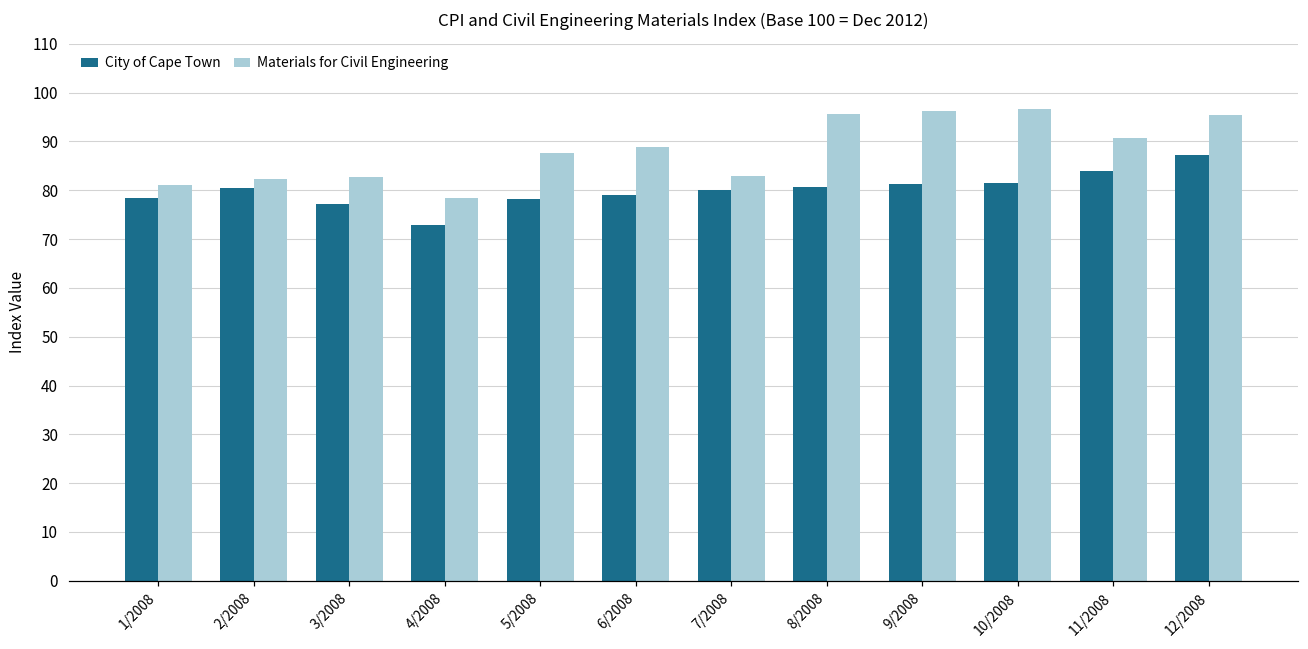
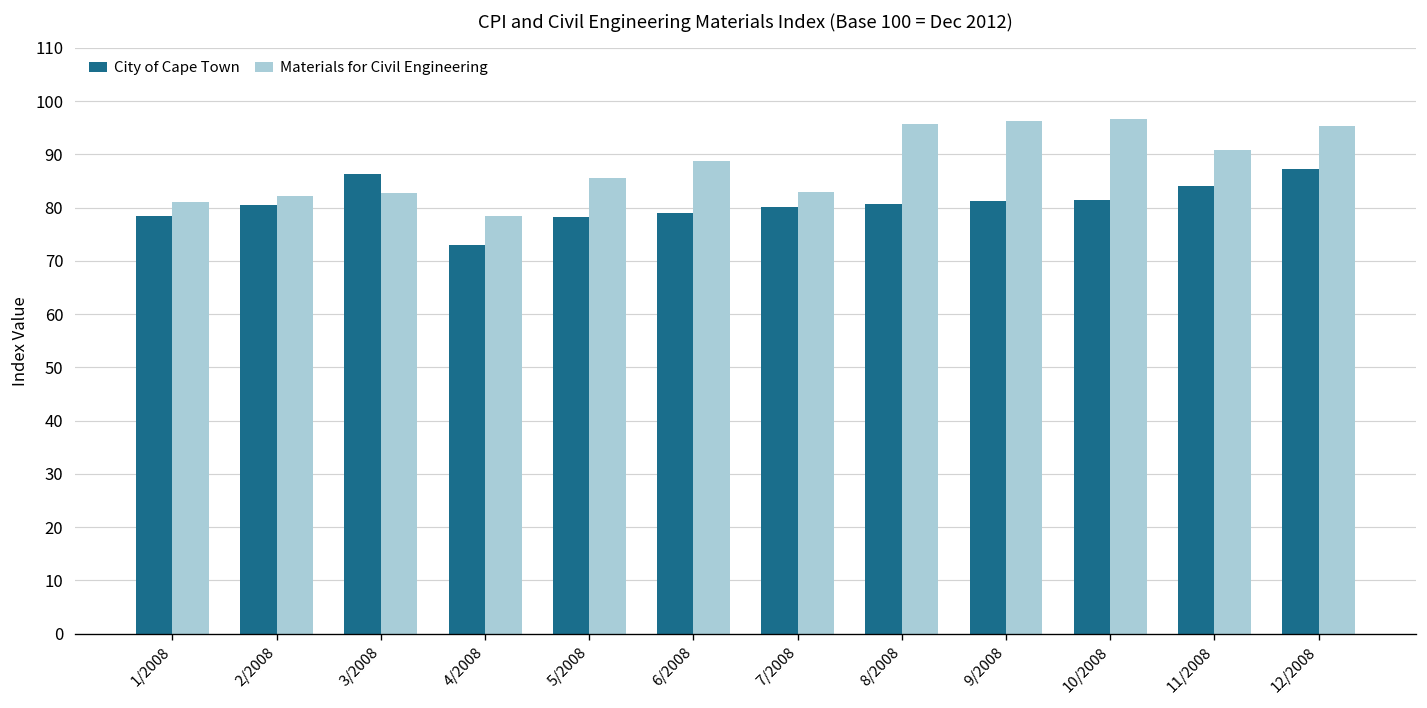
City of Cape Town, 3/2008: 77 -> 86
Materials for Civil Engineering, 5/2008: 88 -> 86
